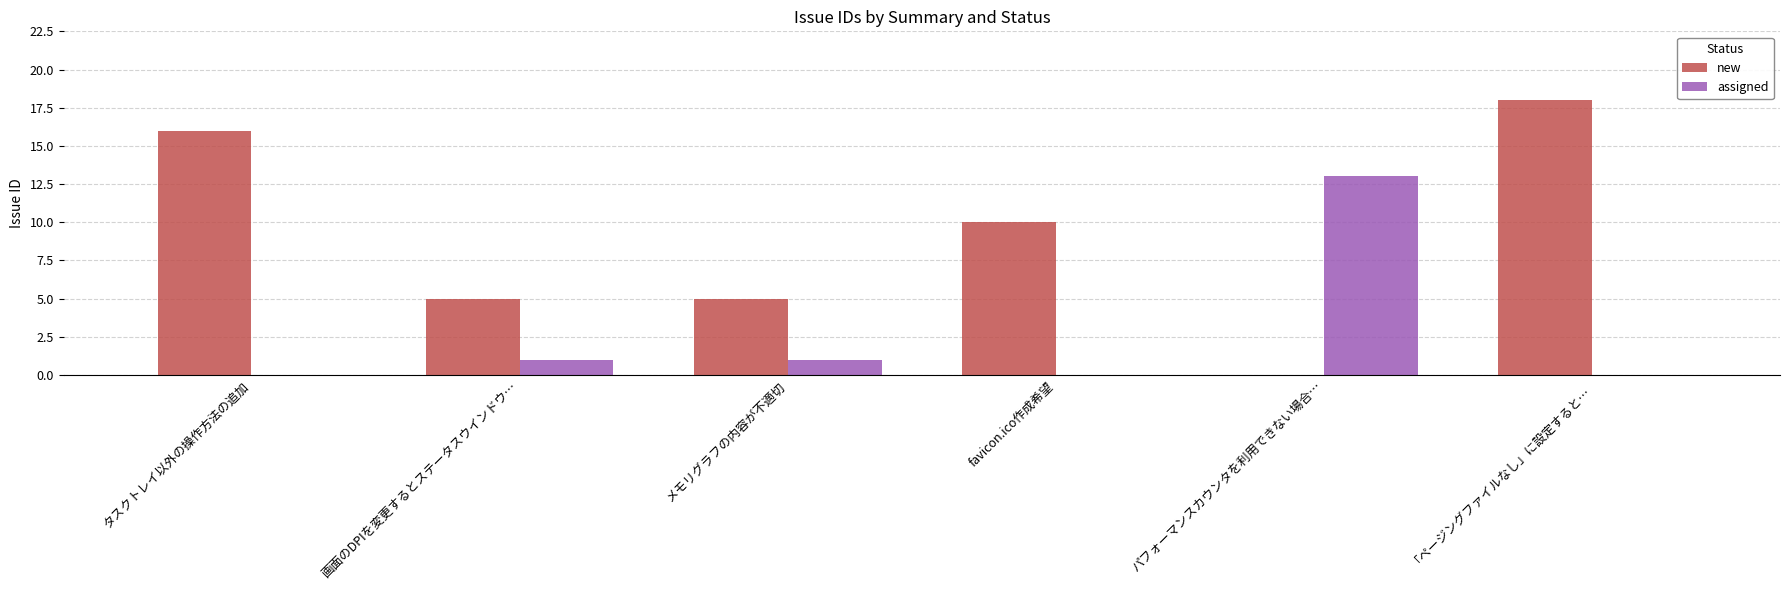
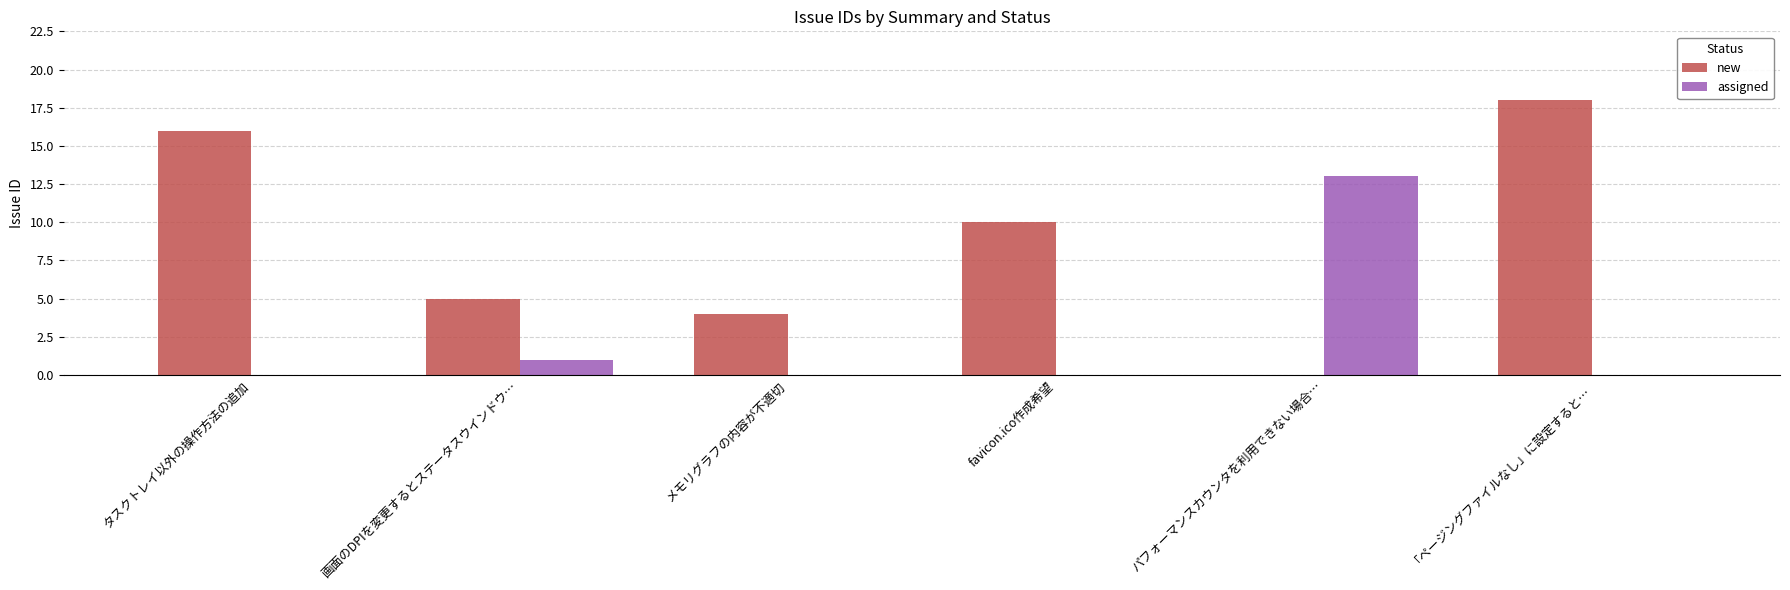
new, メモリグラフの内容が不適切: 5 -> 4
assigned, メモリグラフの内容が不適切: 1 -> 0
